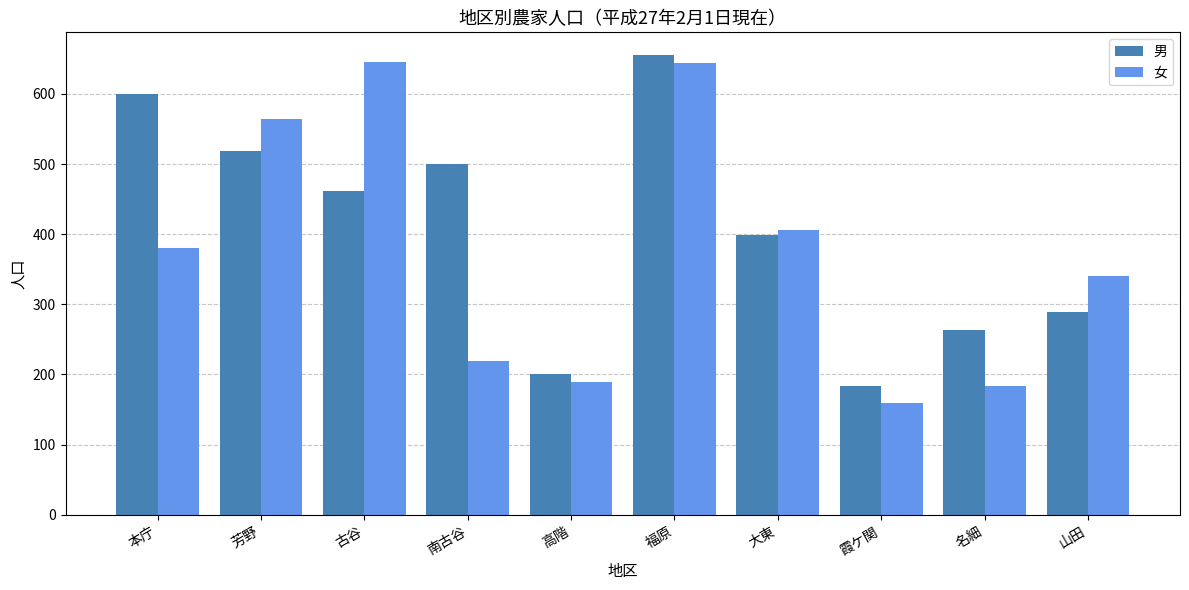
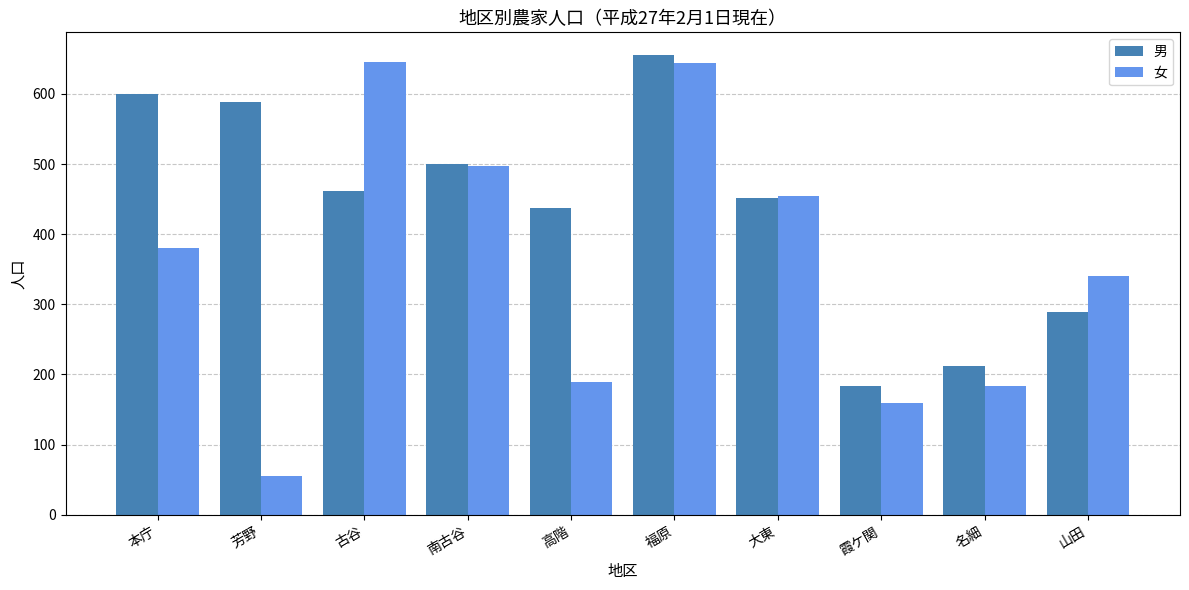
男, 芳野: 520 -> 590
女, 芳野: 560 -> 60
女, 南古谷: 220 -> 500
男, 高階: 200 -> 440
男, 大東: 400 -> 450
女, 大東: 410 -> 450
男, 名細: 260 -> 210
